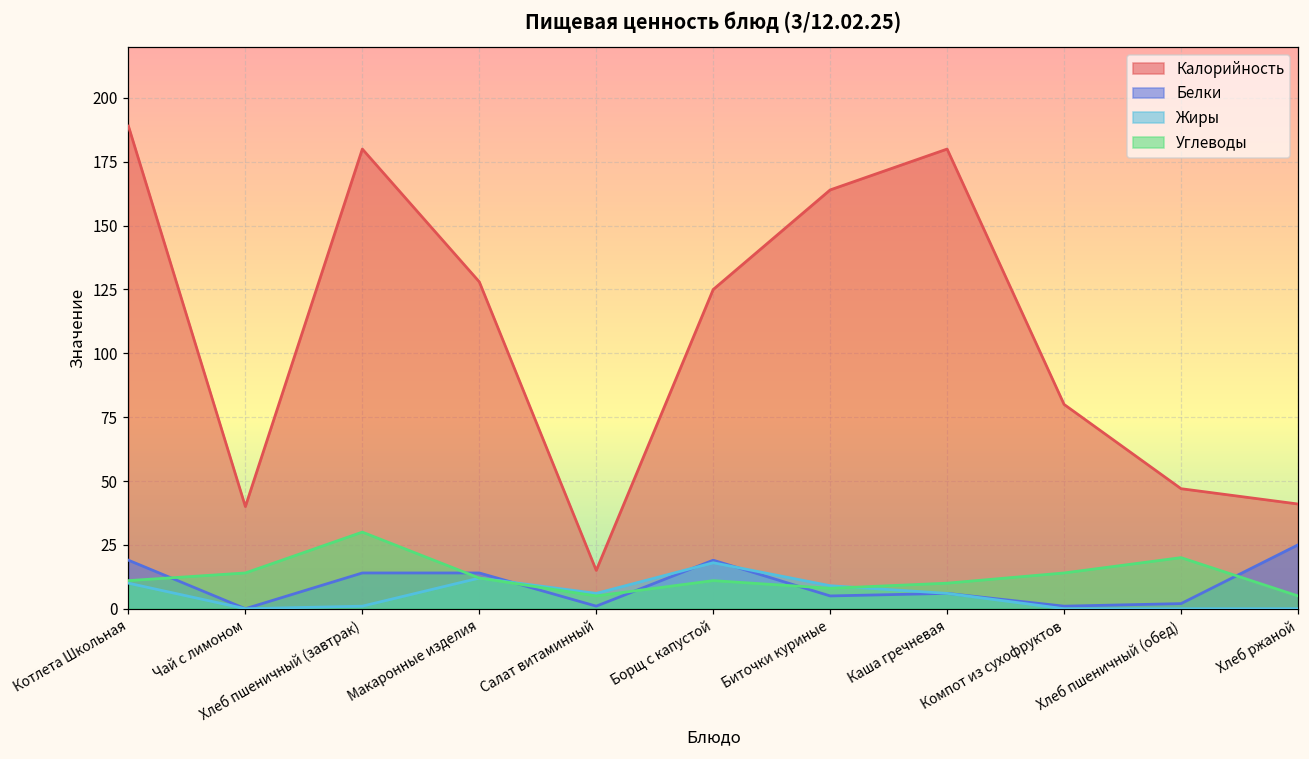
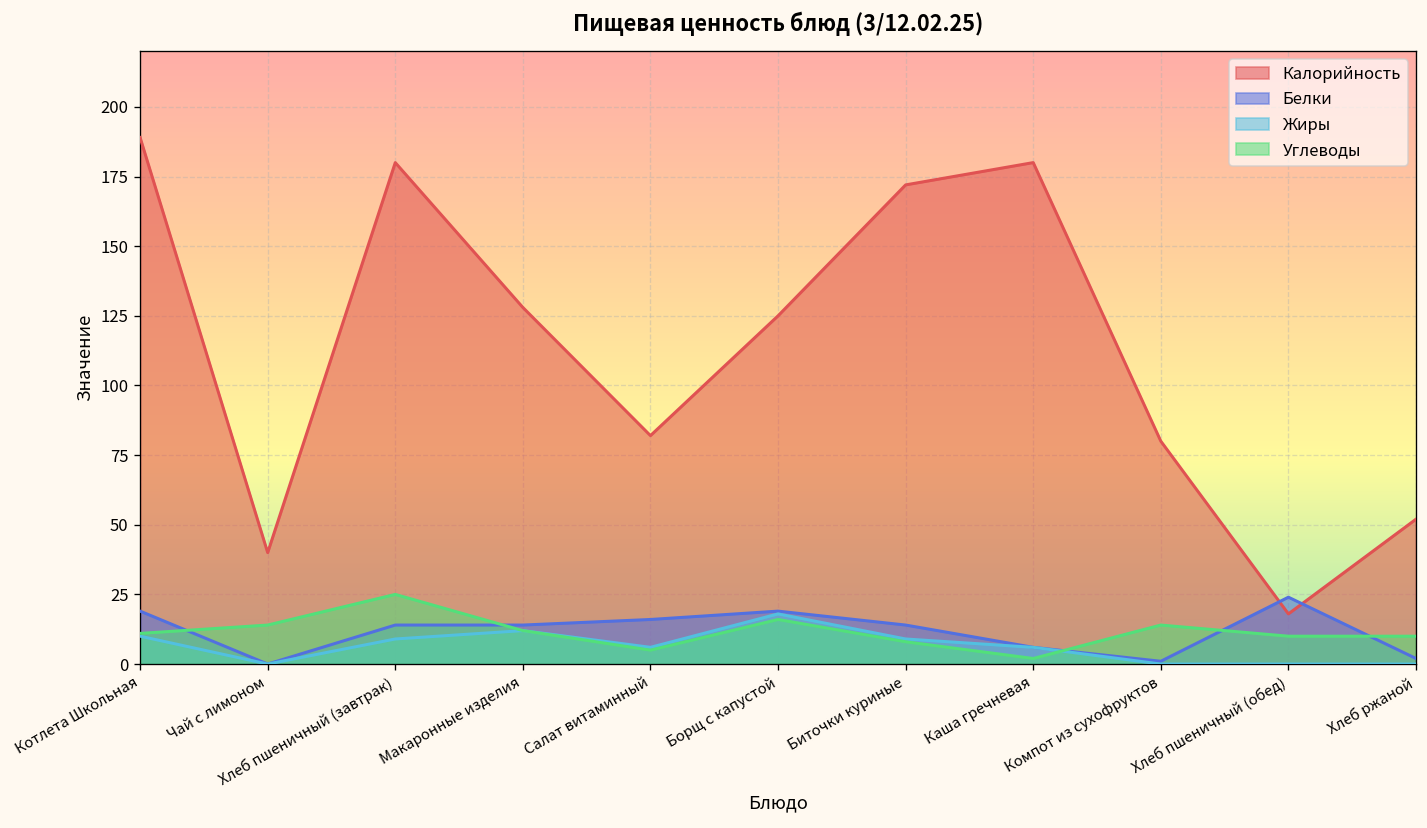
Жиры, Хлеб пшеничный (завтрак): 1 -> 9
Углеводы, Хлеб пшеничный (завтрак): 30 -> 25
Калорийность, Салат витаминный: 15 -> 82
Белки, Салат витаминный: 1 -> 16
Углеводы, Борщ с капустой: 11 -> 16
Калорийность, Биточки куриные: 164 -> 172
Белки, Биточки куриные: 5 -> 14
Углеводы, Каша гречневая: 10 -> 2
Калорийность, Хлеб пшеничный (обед): 47 -> 18
Белки, Хлеб пшеничный (обед): 2 -> 24
Углеводы, Хлеб пшеничный (обед): 20 -> 10
Калорийность, Хлеб ржаной: 41 -> 52
Белки, Хлеб ржаной: 25 -> 2
Углеводы, Хлеб ржаной: 5 -> 10
